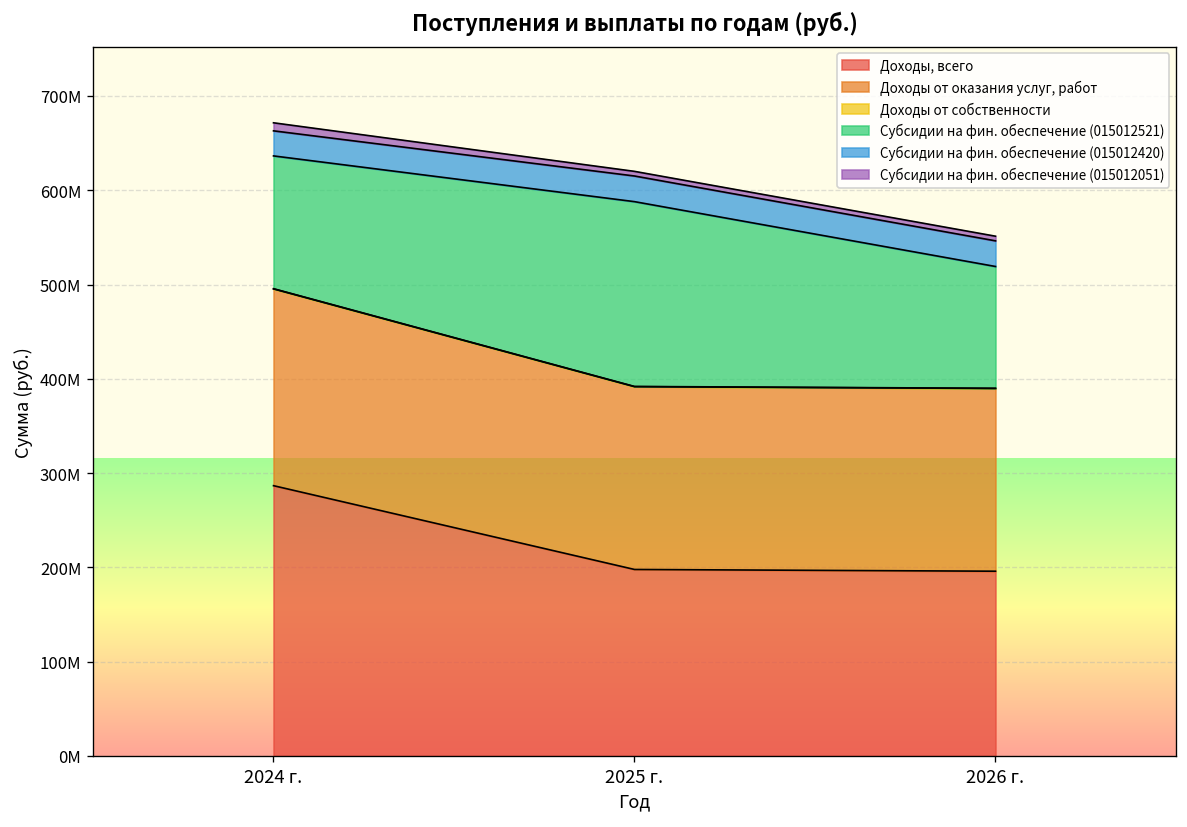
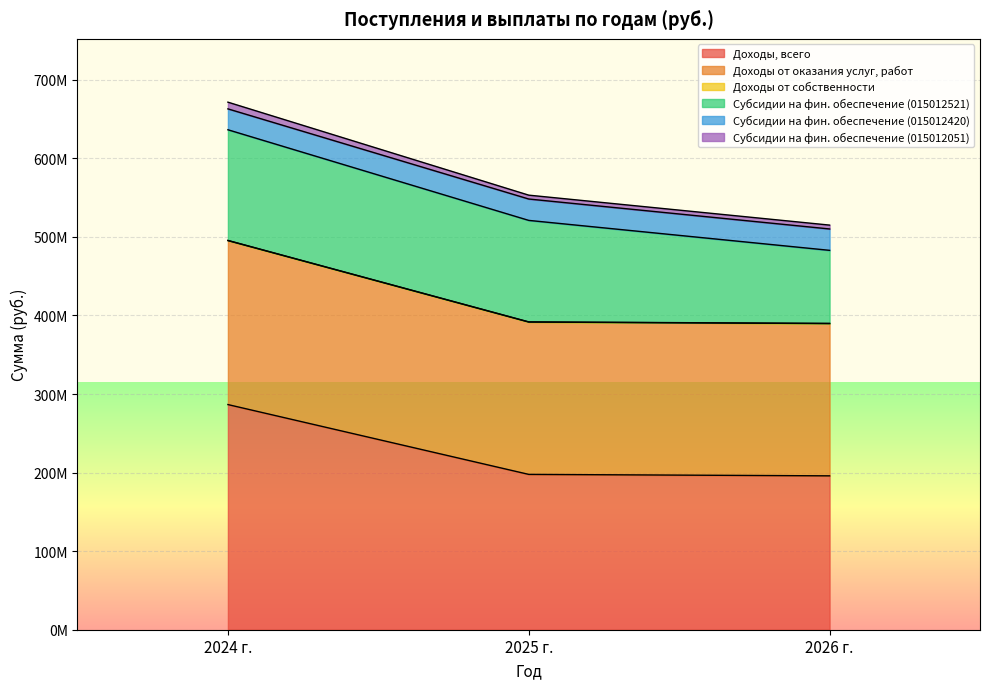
Субсидии на фин. обеспечение (015012521), 2025 г.: 200000000 -> 130000000
Субсидии на фин. обеспечение (015012521), 2026 г.: 130000000 -> 90000000
